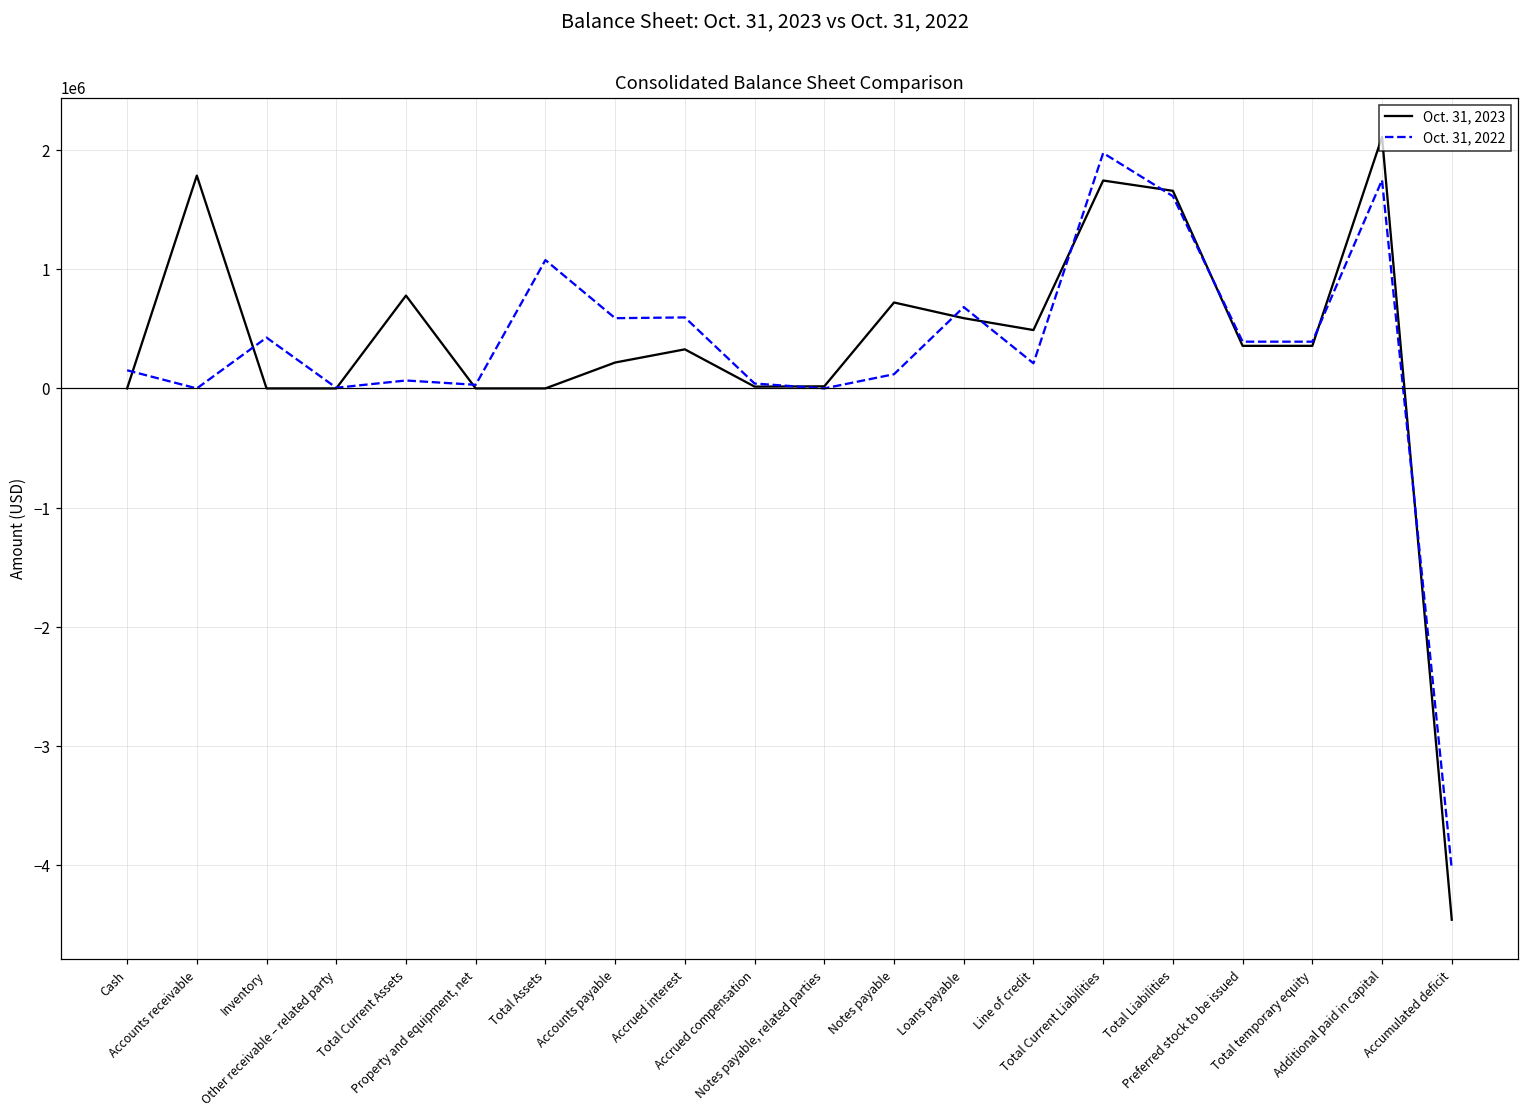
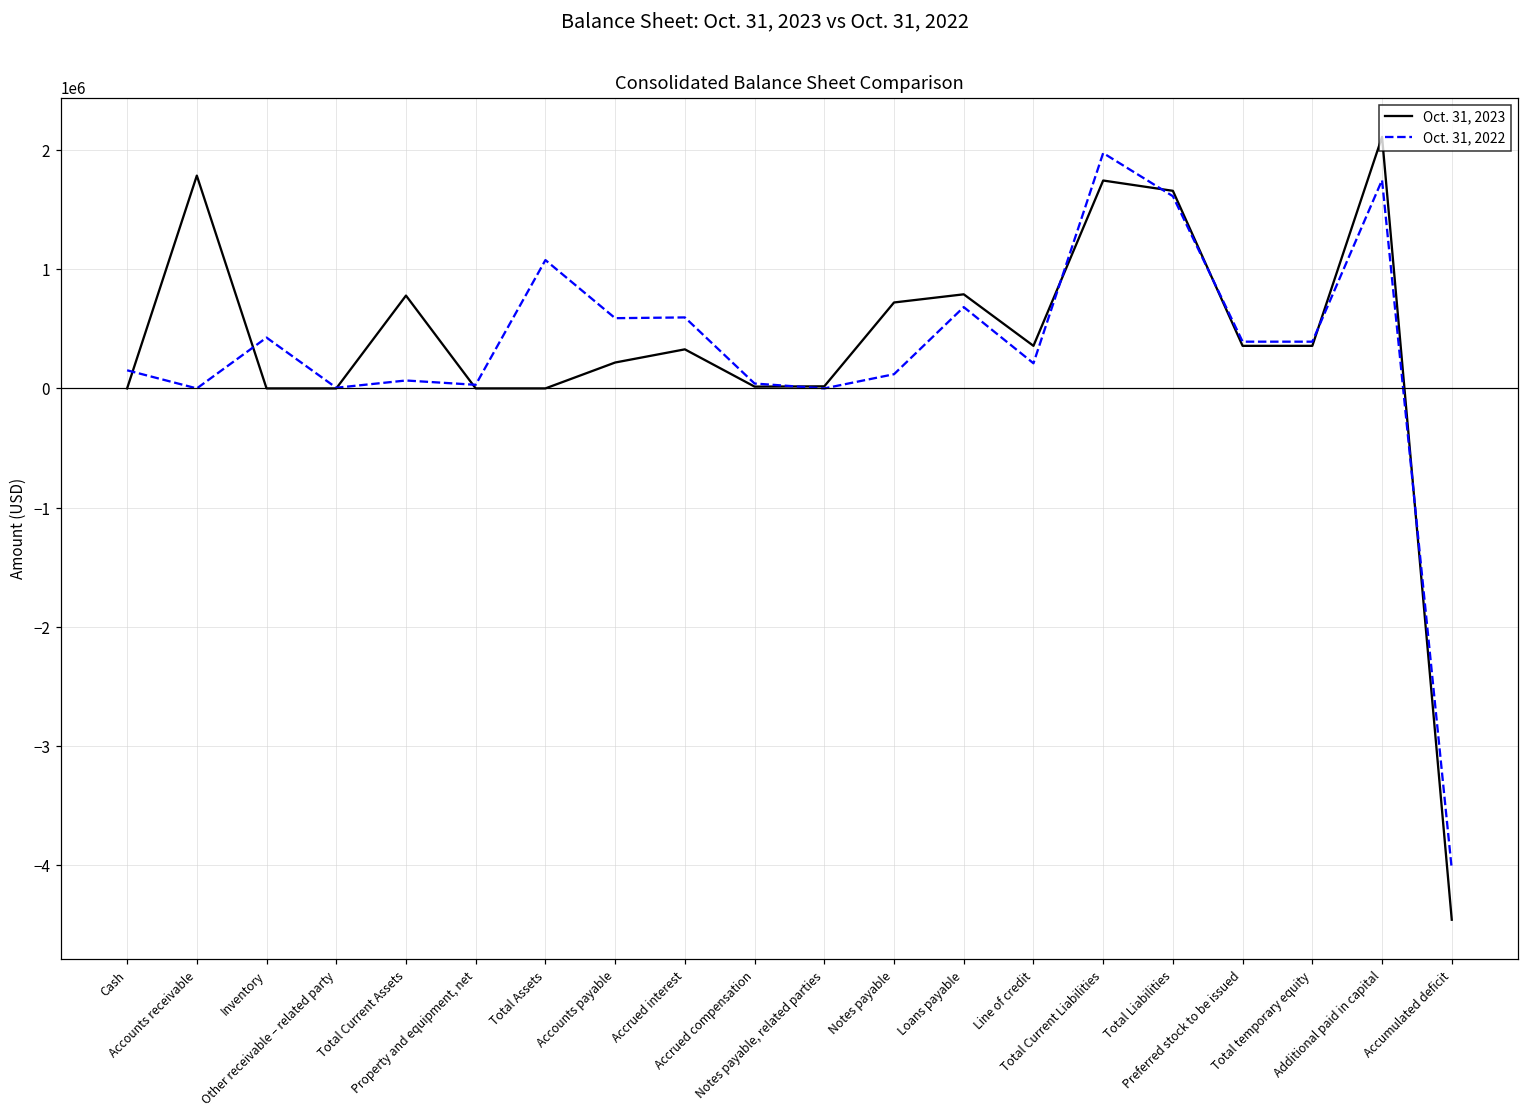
Oct. 31, 2023, Loans payable: 590000 -> 790000
Oct. 31, 2023, Line of credit: 490000 -> 360000
